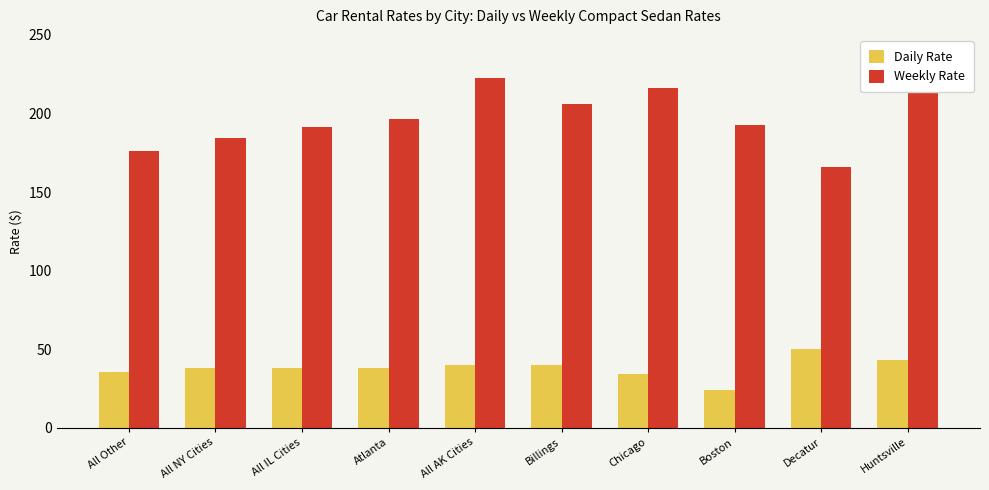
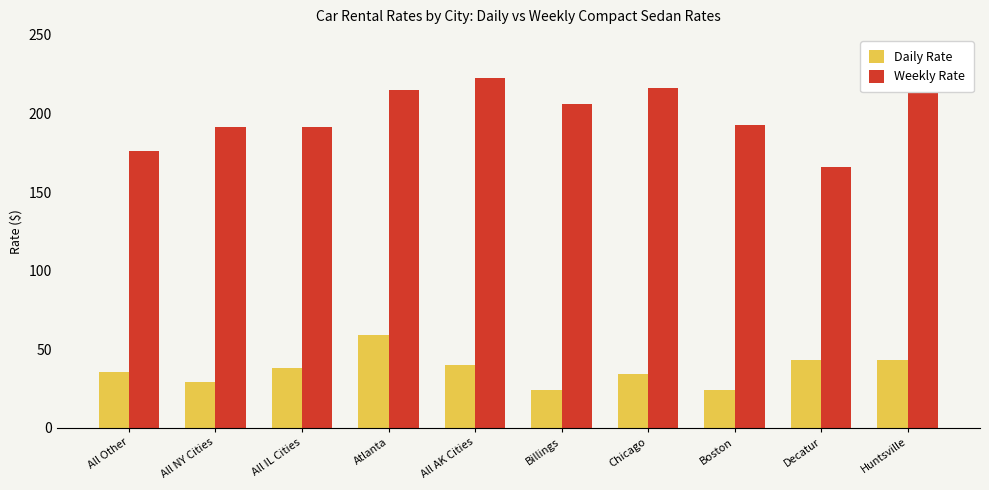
Daily Rate, All NY Cities: 38 -> 29
Weekly Rate, All NY Cities: 184 -> 191
Daily Rate, Atlanta: 38 -> 59
Weekly Rate, Atlanta: 196 -> 215
Daily Rate, Billings: 40 -> 24
Daily Rate, Decatur: 50 -> 43
